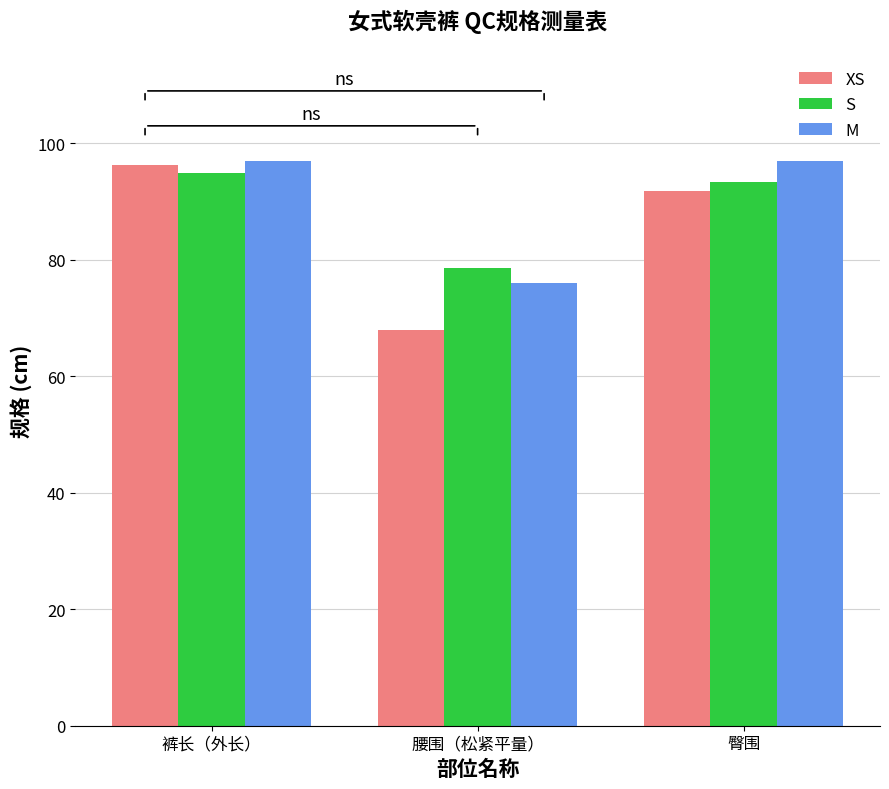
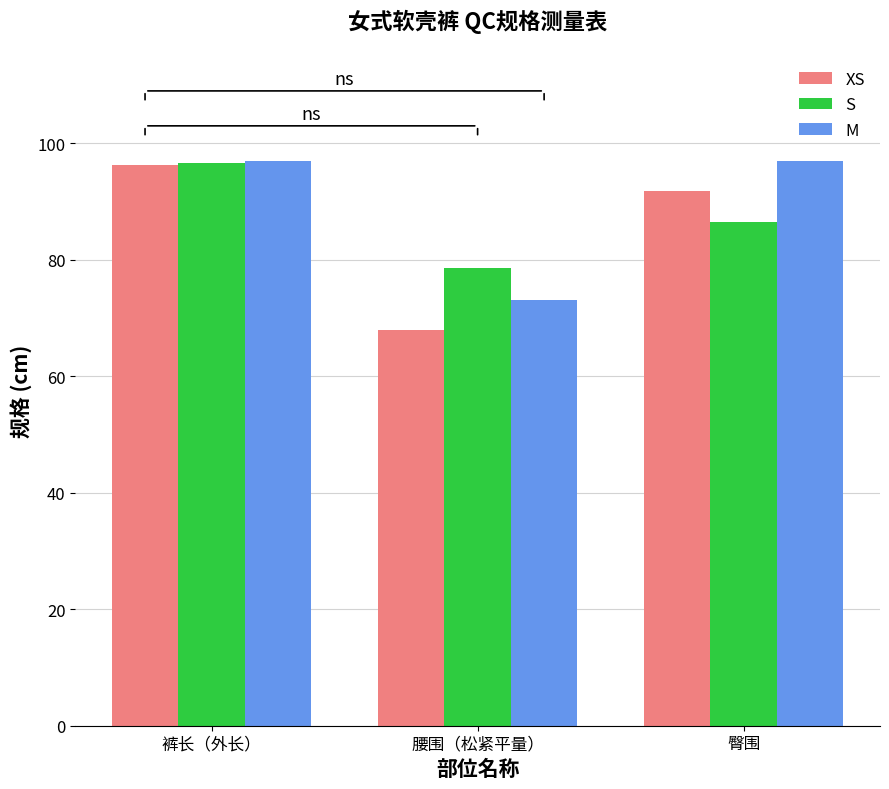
S, 裤长（外长）: 95 -> 97
M, 腰围（松紧平量）: 76 -> 73
S, 臀围: 93 -> 87
